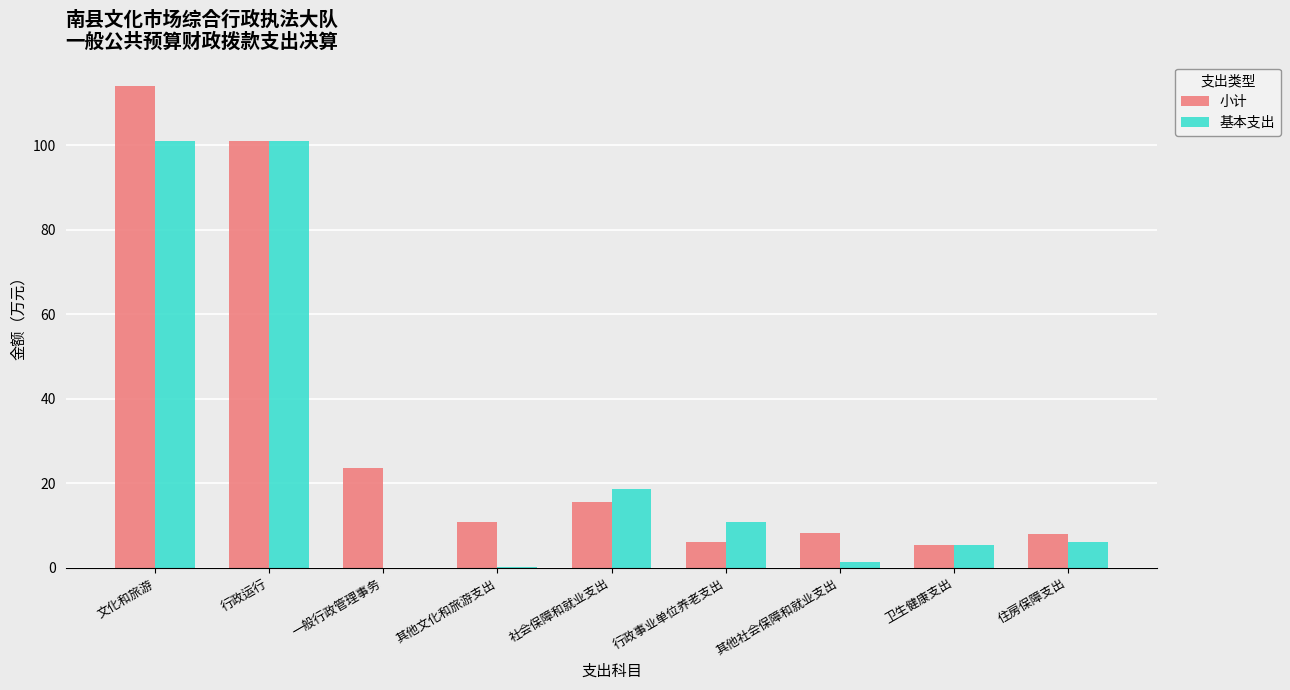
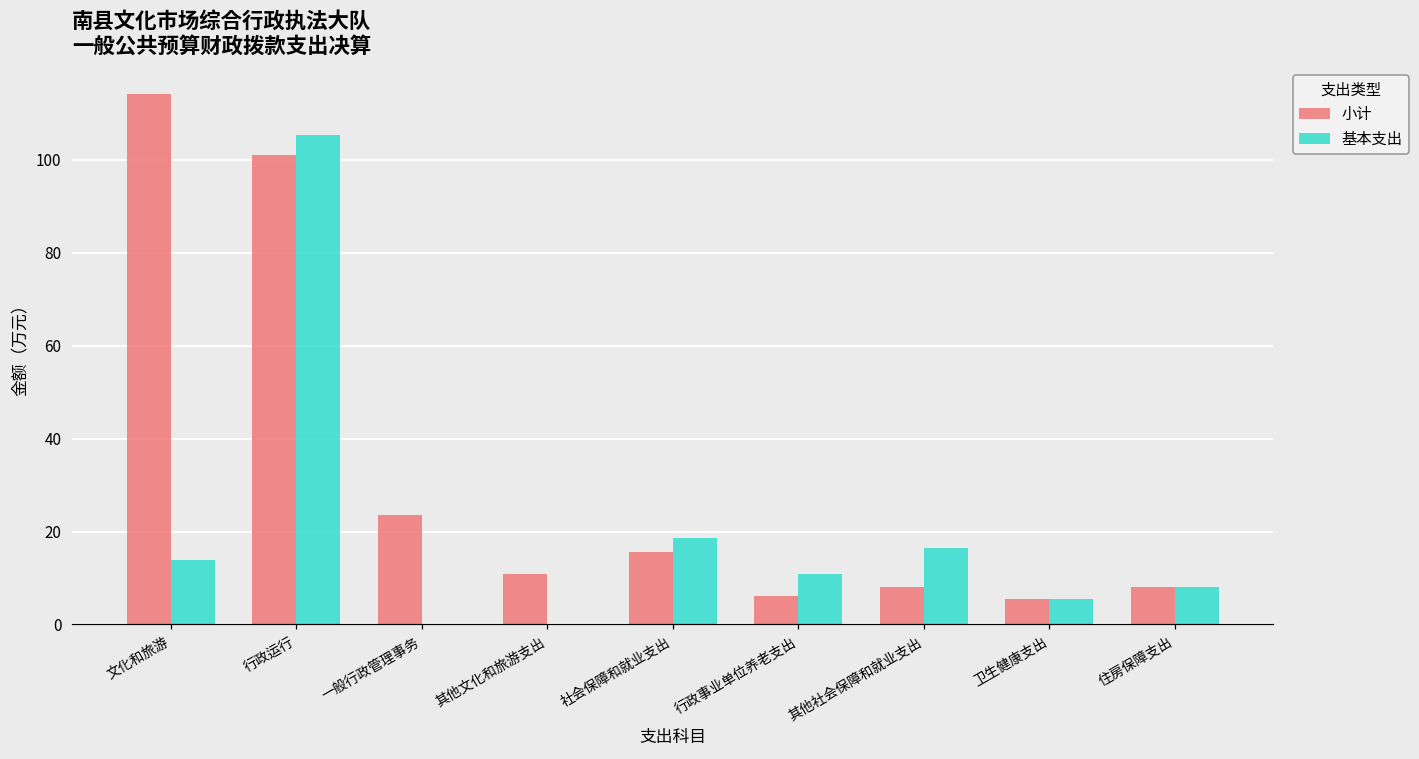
基本支出, 文化和旅游: 101 -> 14
基本支出, 行政运行: 101 -> 105
基本支出, 其他社会保障和就业支出: 1 -> 16
基本支出, 住房保障支出: 6 -> 8
